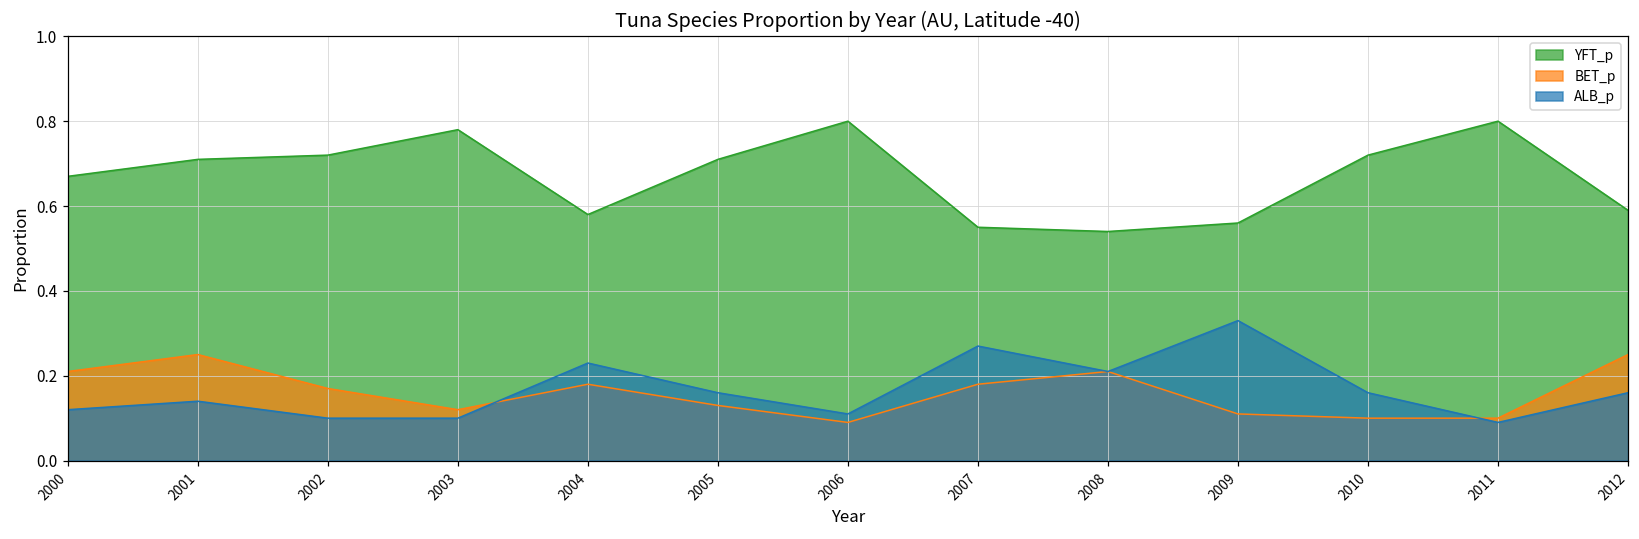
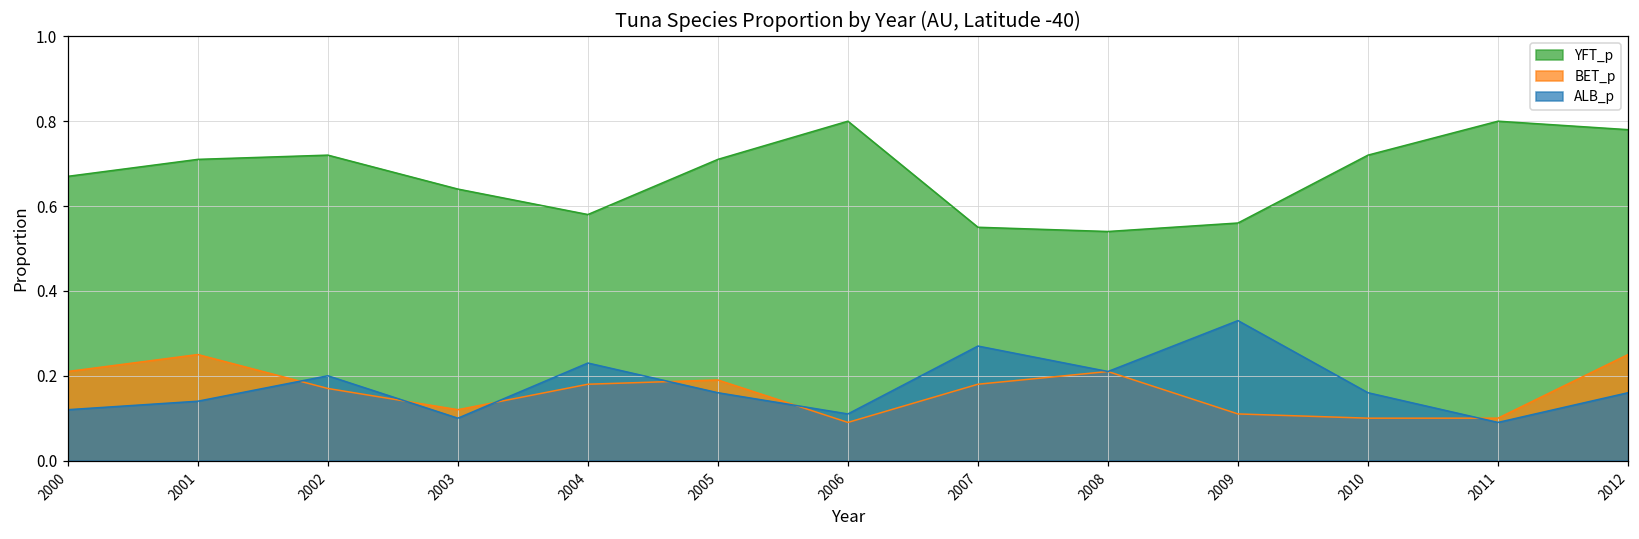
ALB_p, 2002: 0.1 -> 0.2
YFT_p, 2003: 0.78 -> 0.64
BET_p, 2005: 0.13 -> 0.19
YFT_p, 2012: 0.59 -> 0.78
